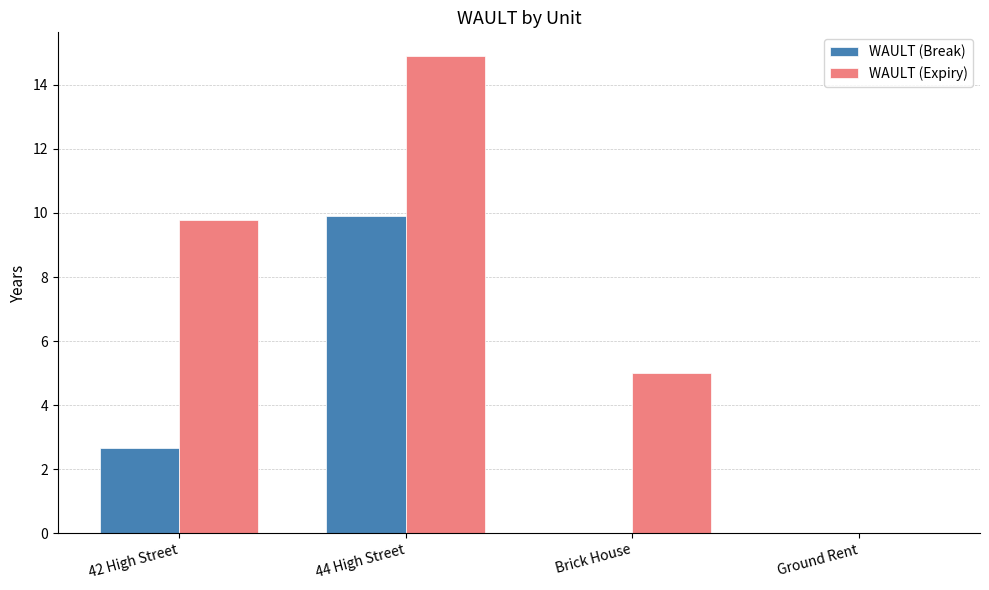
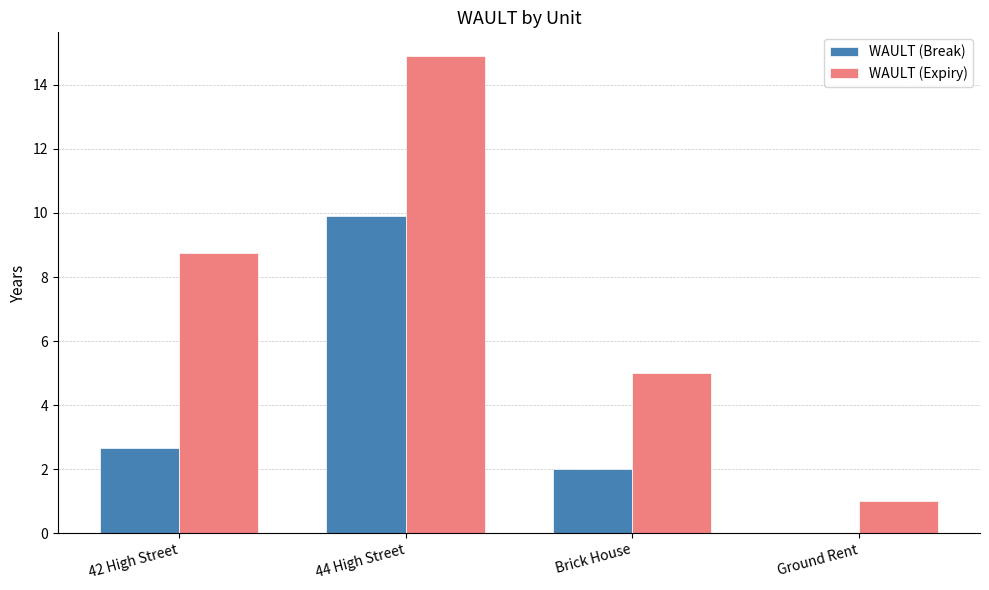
WAULT (Expiry), 42 High Street: 9.8 -> 8.7
WAULT (Break), Brick House: 0 -> 2
WAULT (Expiry), Ground Rent: 0 -> 1
